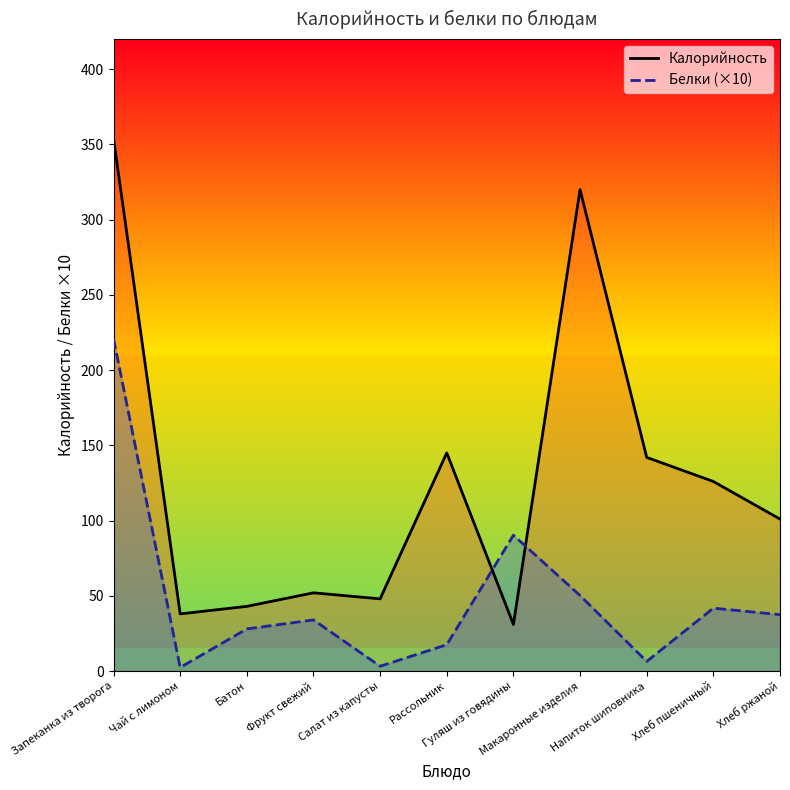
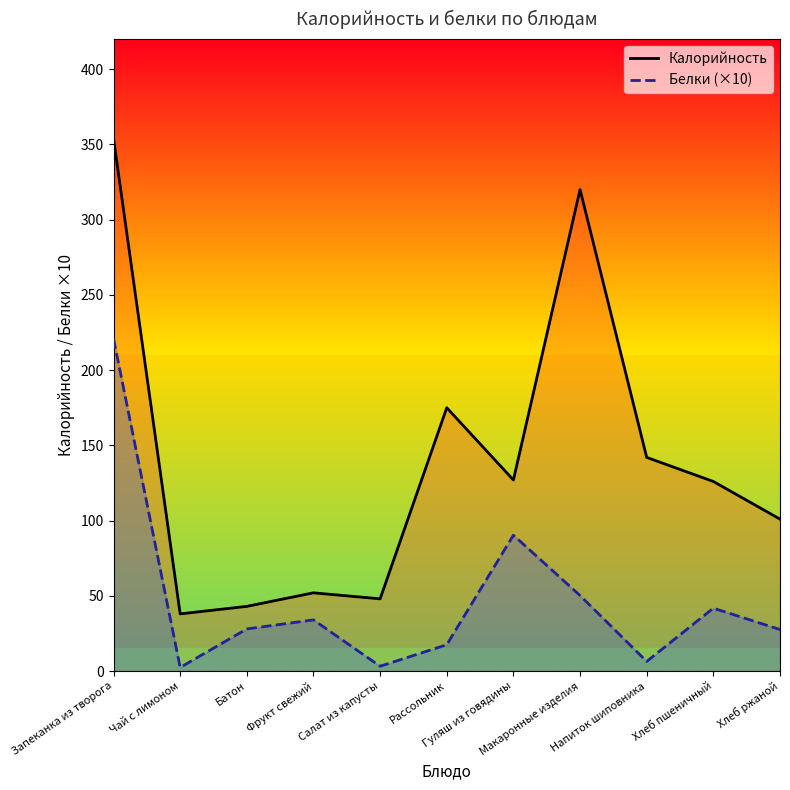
Калорийность, Рассольник: 145 -> 175
Калорийность, Гуляш из говядины: 31 -> 127
Белки (×10), Хлеб ржаной: 38 -> 28
